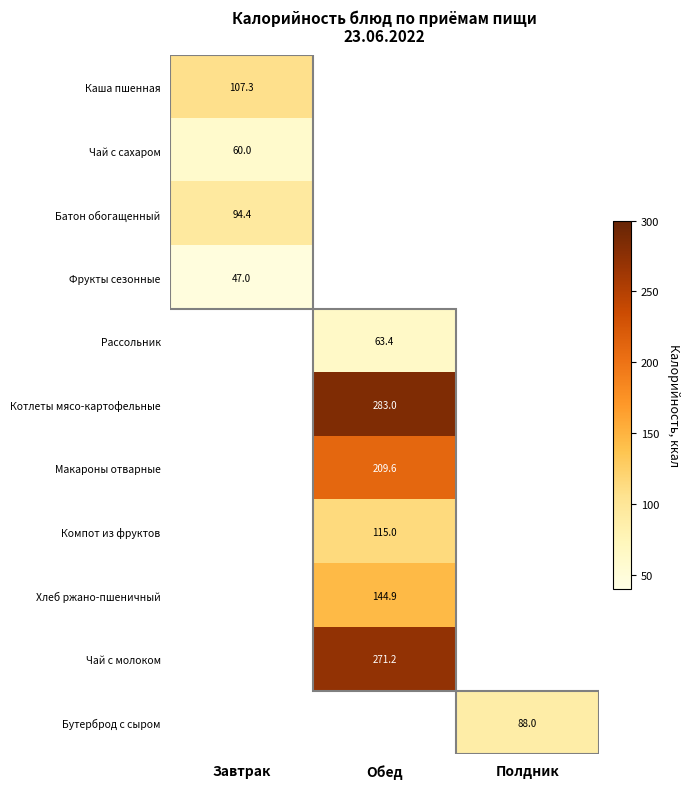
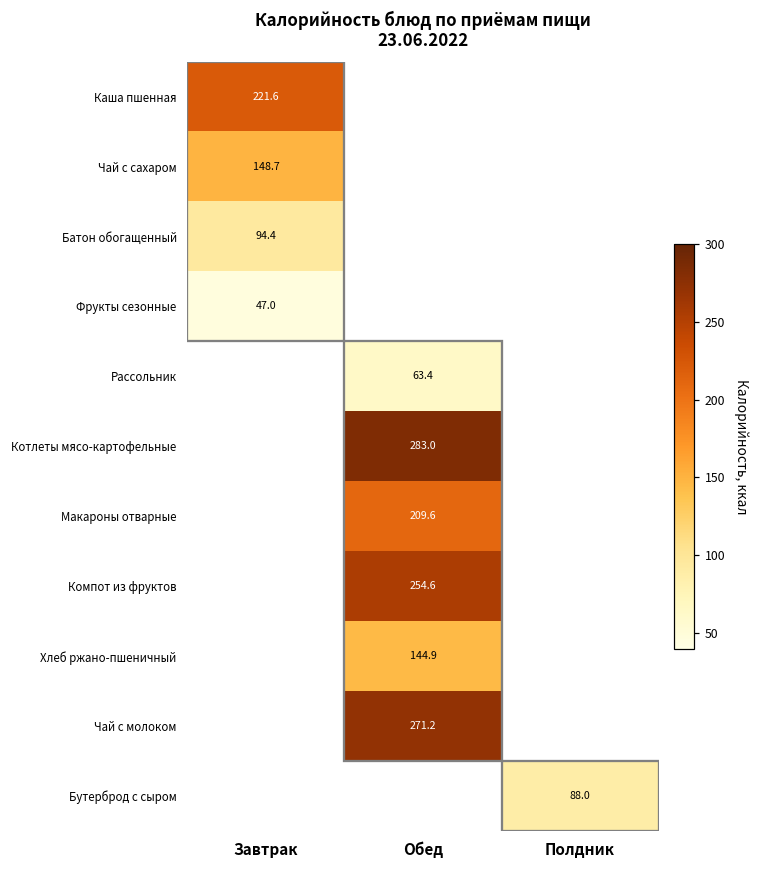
Каша пшенная, Завтрак: 107.3 -> 221.6
Чай с сахаром, Завтрак: 60.0 -> 148.7
Компот из фруктов, Обед: 115.0 -> 254.6
